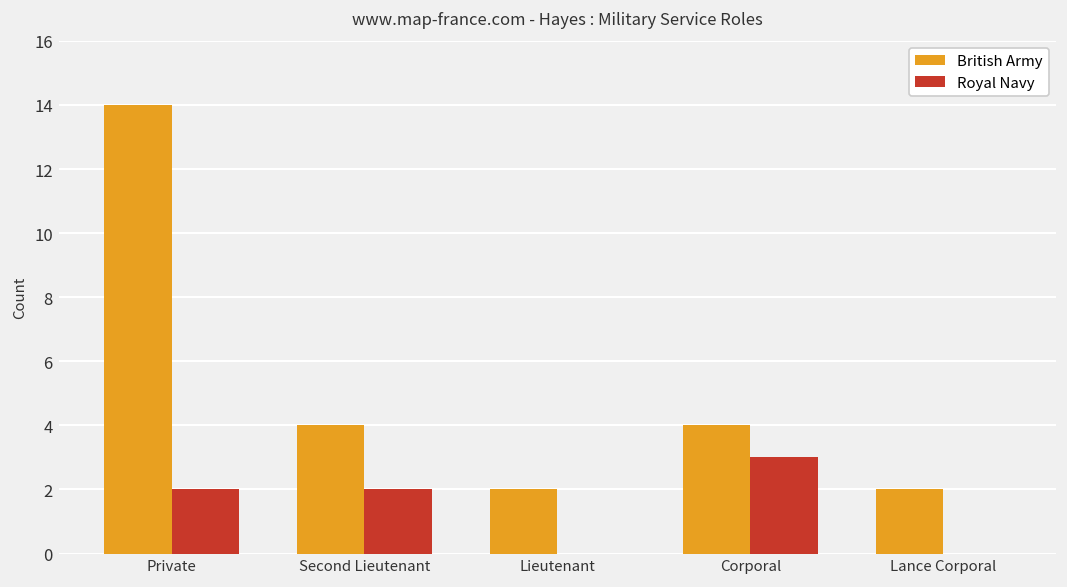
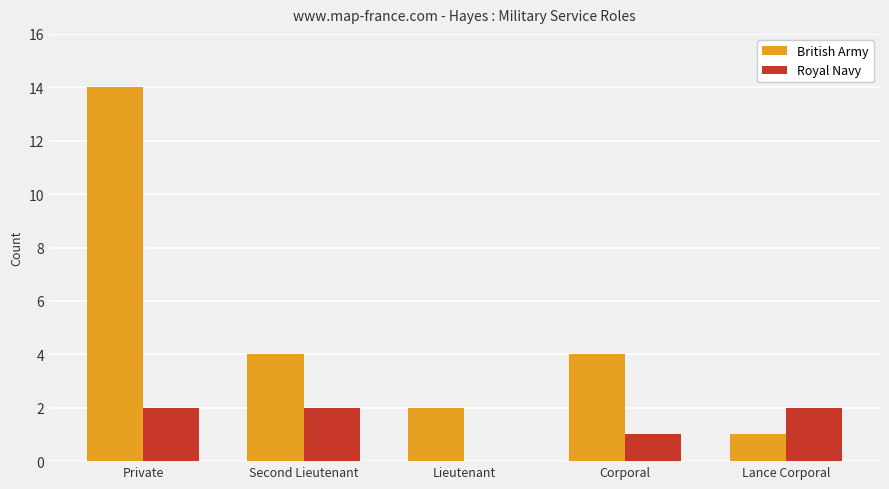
Royal Navy, Corporal: 3 -> 1
British Army, Lance Corporal: 2 -> 1
Royal Navy, Lance Corporal: 0 -> 2
